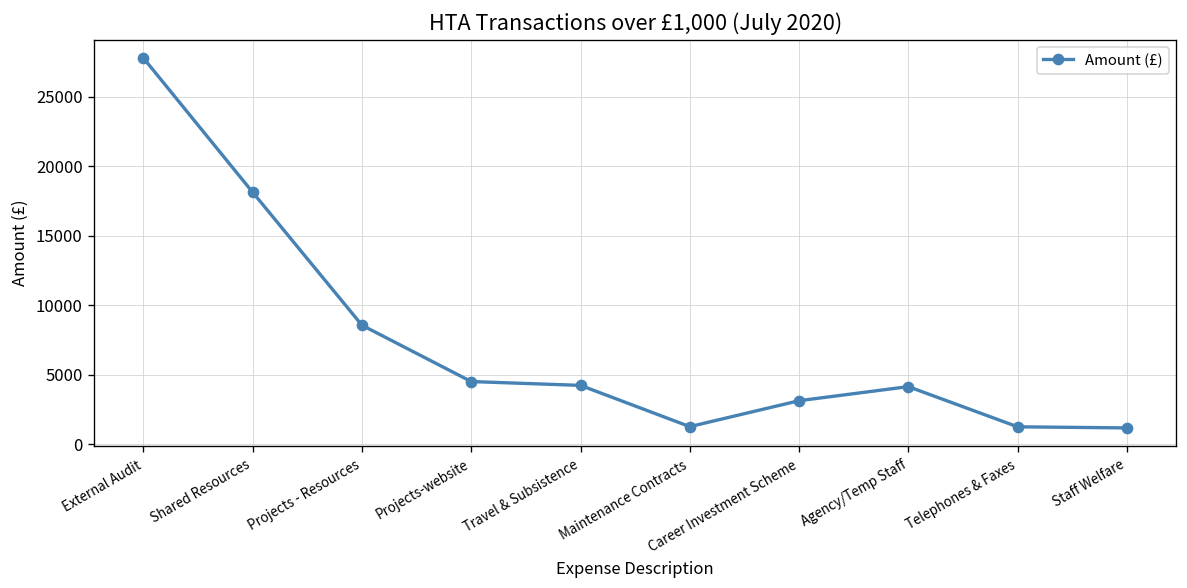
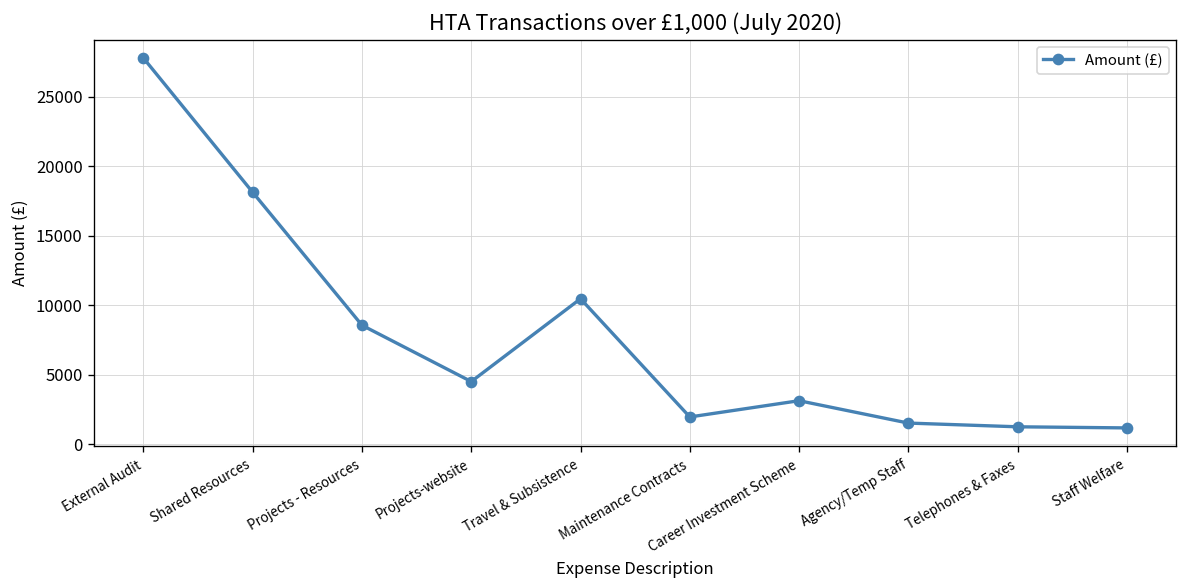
Travel & Subsistence: 4200 -> 10500
Maintenance Contracts: 1300 -> 2000
Agency/Temp Staff: 4100 -> 1500
